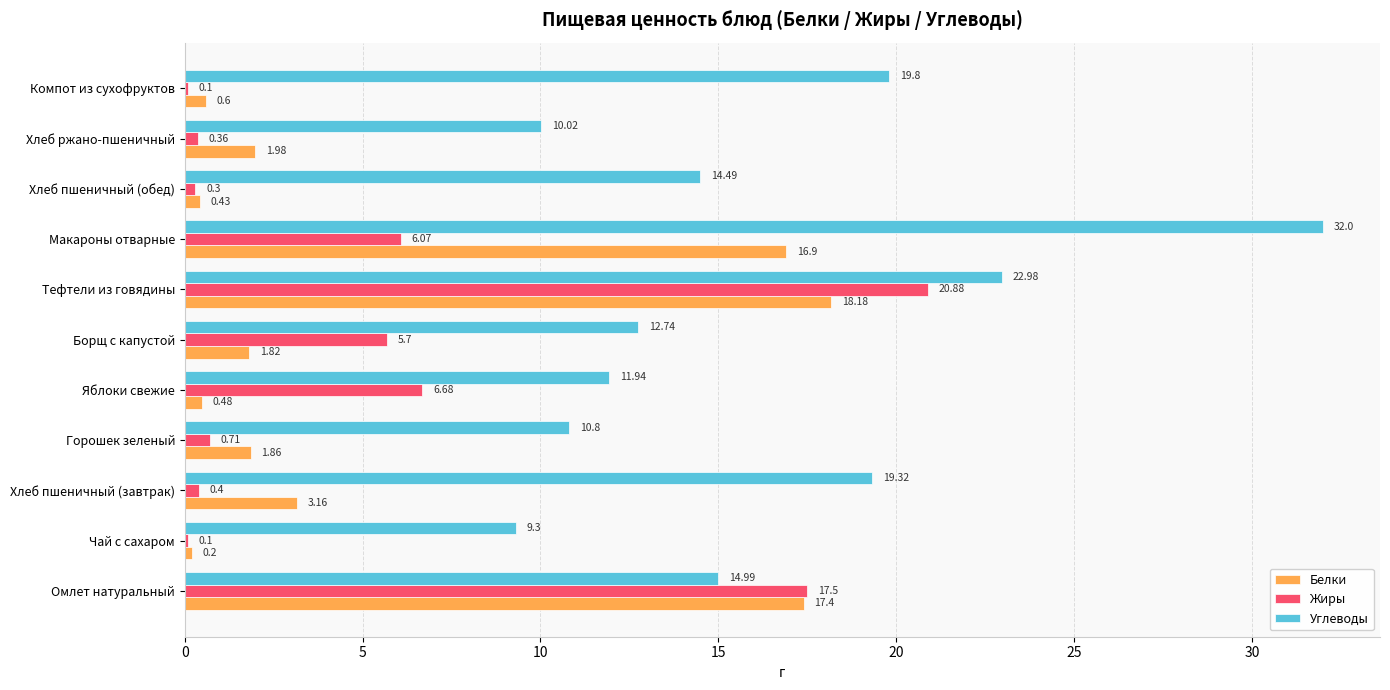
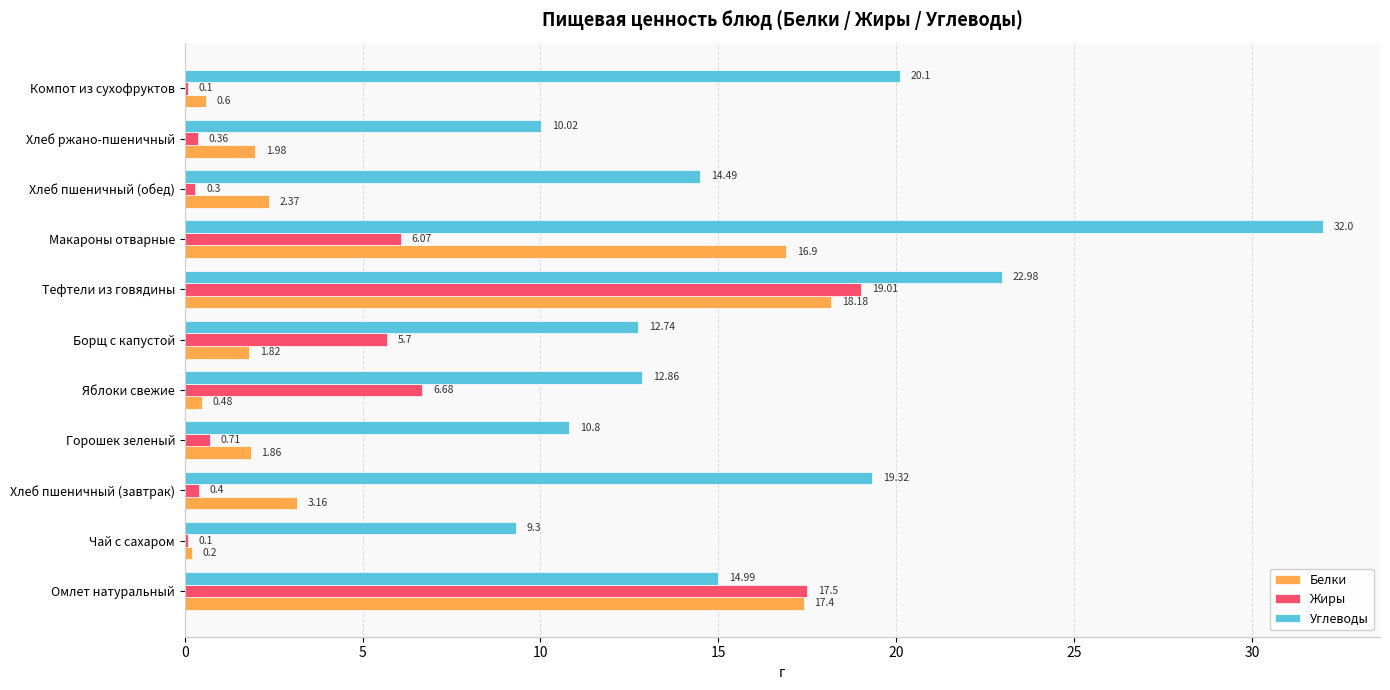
Углеводы, Компот из сухофруктов: 19.8 -> 20.1
Белки, Хлеб пшеничный (обед): 0.43 -> 2.37
Жиры, Тефтели из говядины: 20.88 -> 19.01
Углеводы, Яблоки свежие: 11.94 -> 12.86
